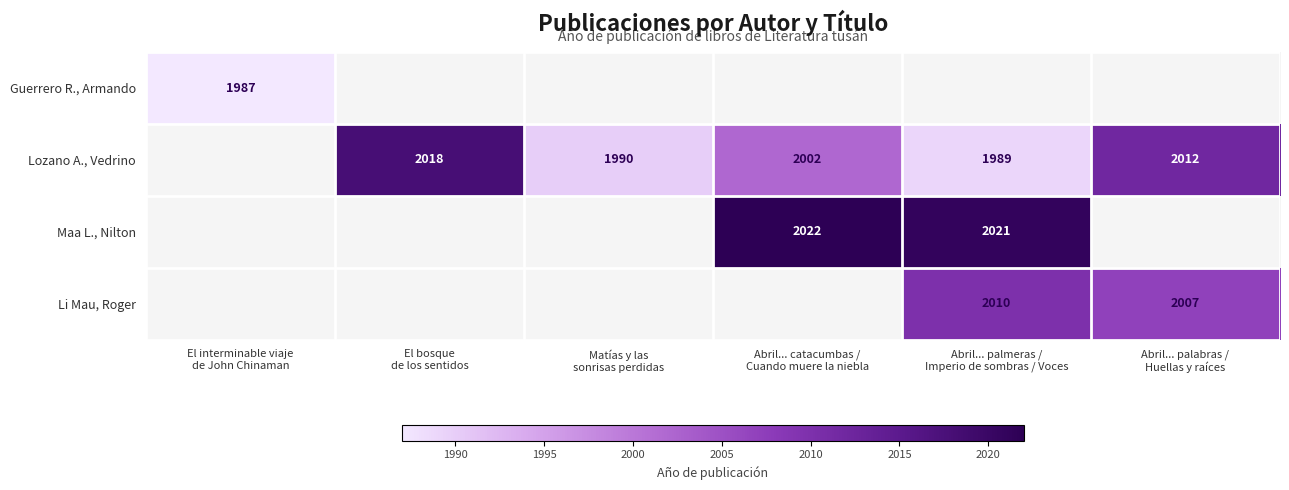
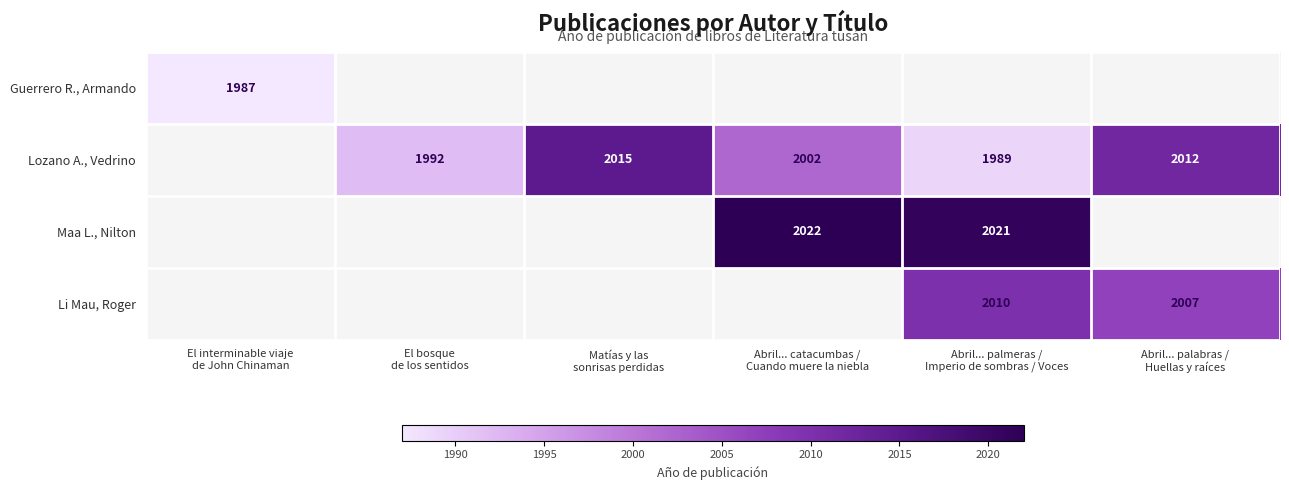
Lozano A., Vedrino, El bosque de los sentidos: 2018 -> 1992
Lozano A., Vedrino, Matías y las sonrisas perdidas: 1990 -> 2015
